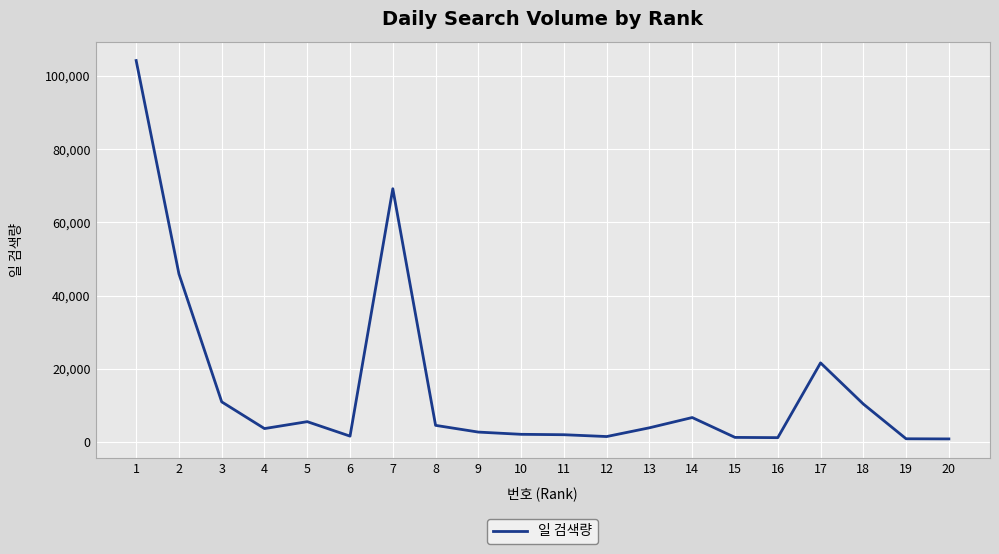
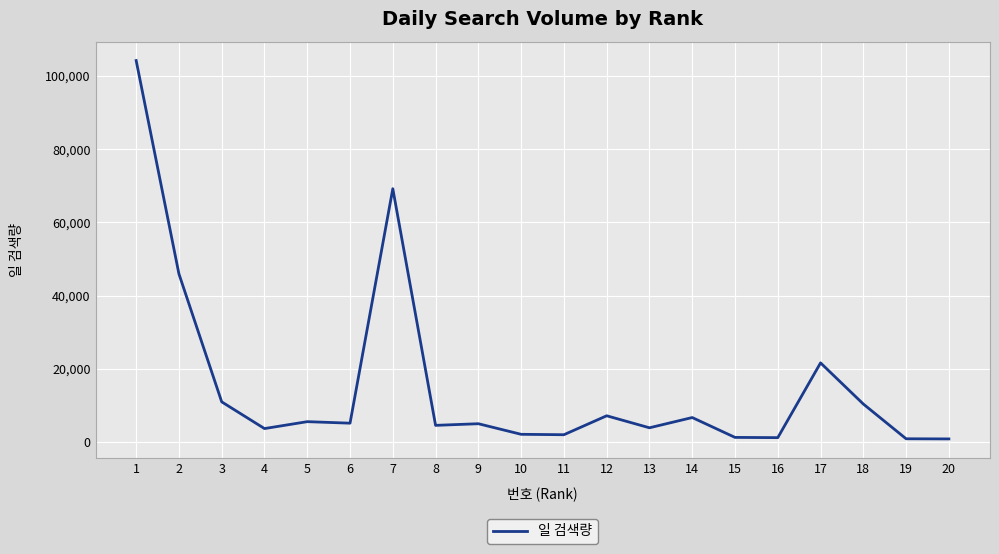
6: 2,000 -> 5,000
9: 3,000 -> 5,000
12: 2,000 -> 7,000
